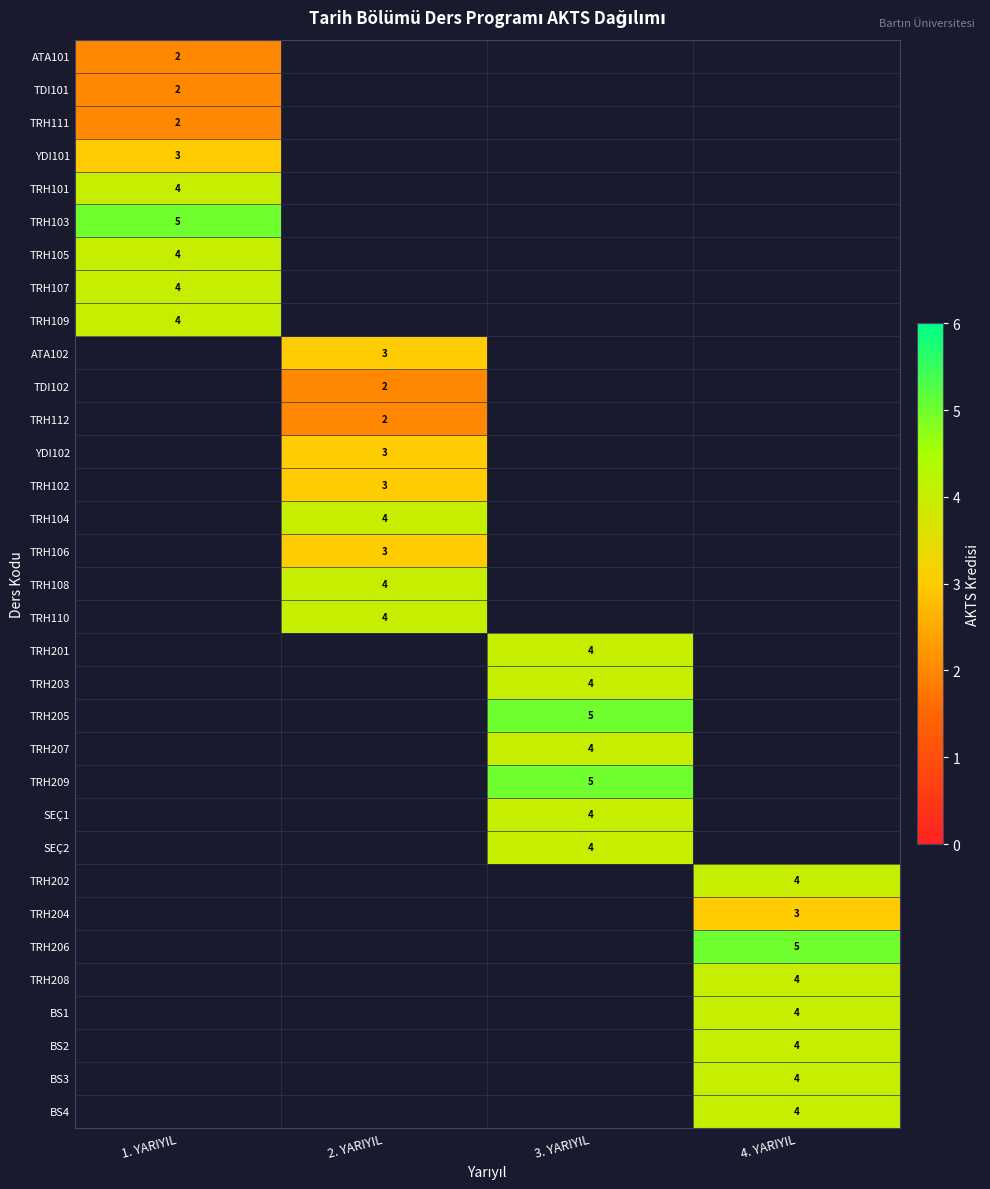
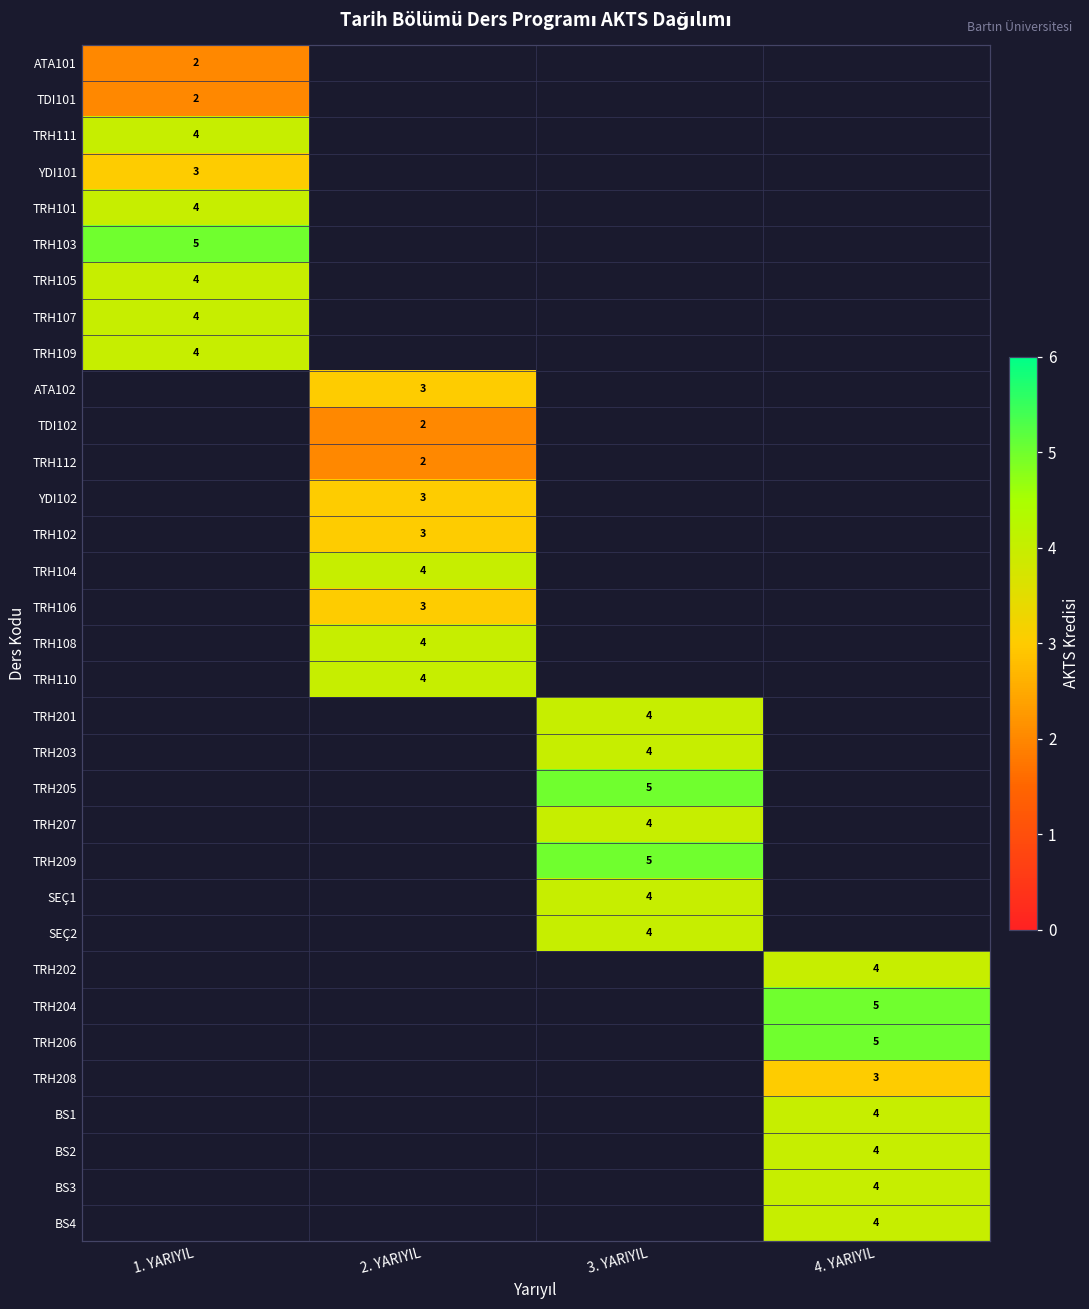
TRH111, 1. YARIYIL: 2 -> 4
TRH204, 4. YARIYIL: 3 -> 5
TRH208, 4. YARIYIL: 4 -> 3
